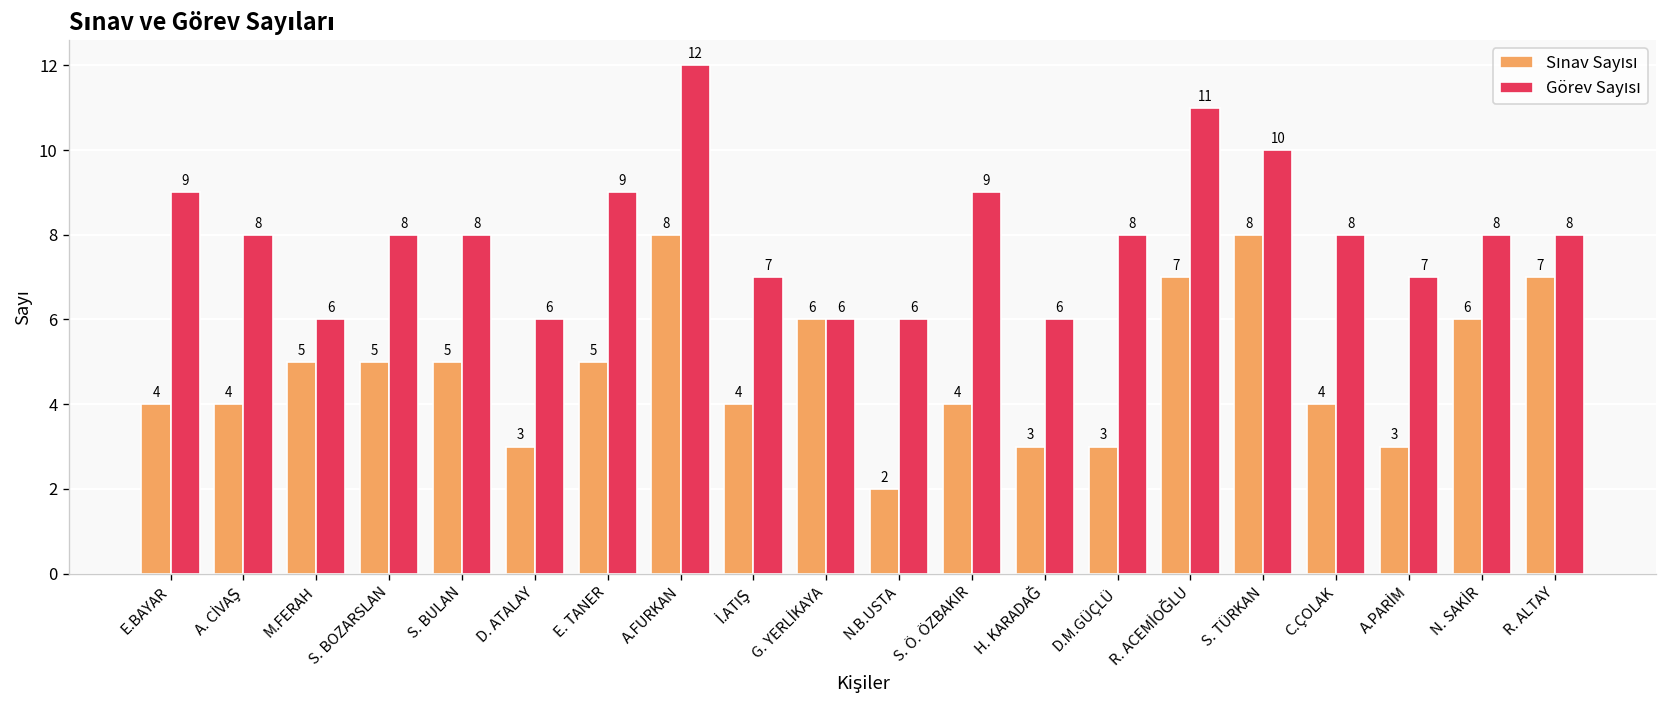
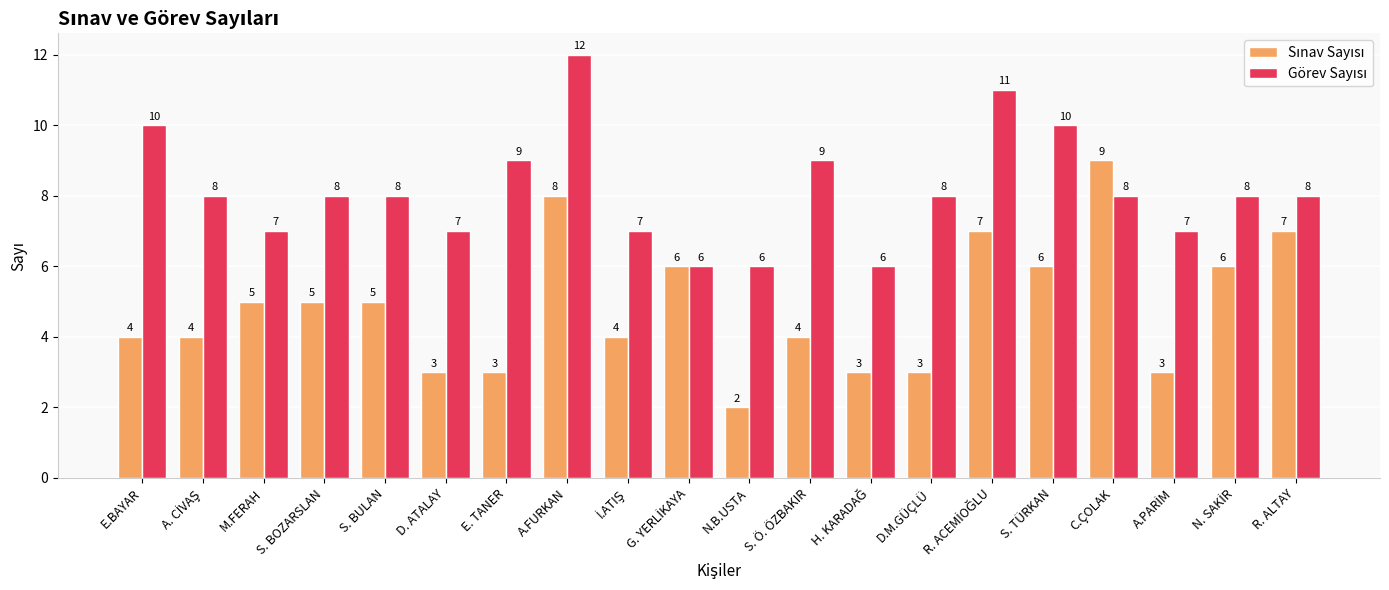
Görev Sayısı, E.BAYAR: 9 -> 10
Görev Sayısı, M.FERAH: 6 -> 7
Görev Sayısı, D. ATALAY: 6 -> 7
Sınav Sayısı, E. TANER: 5 -> 3
Sınav Sayısı, S. TÜRKAN: 8 -> 6
Sınav Sayısı, C.ÇOLAK: 4 -> 9
